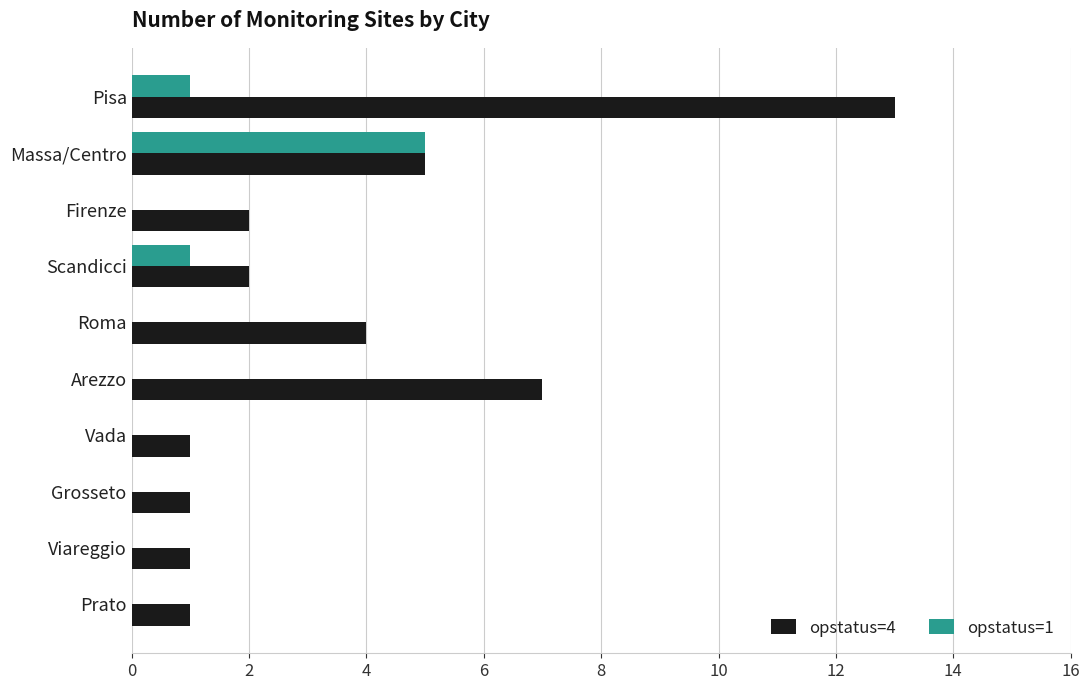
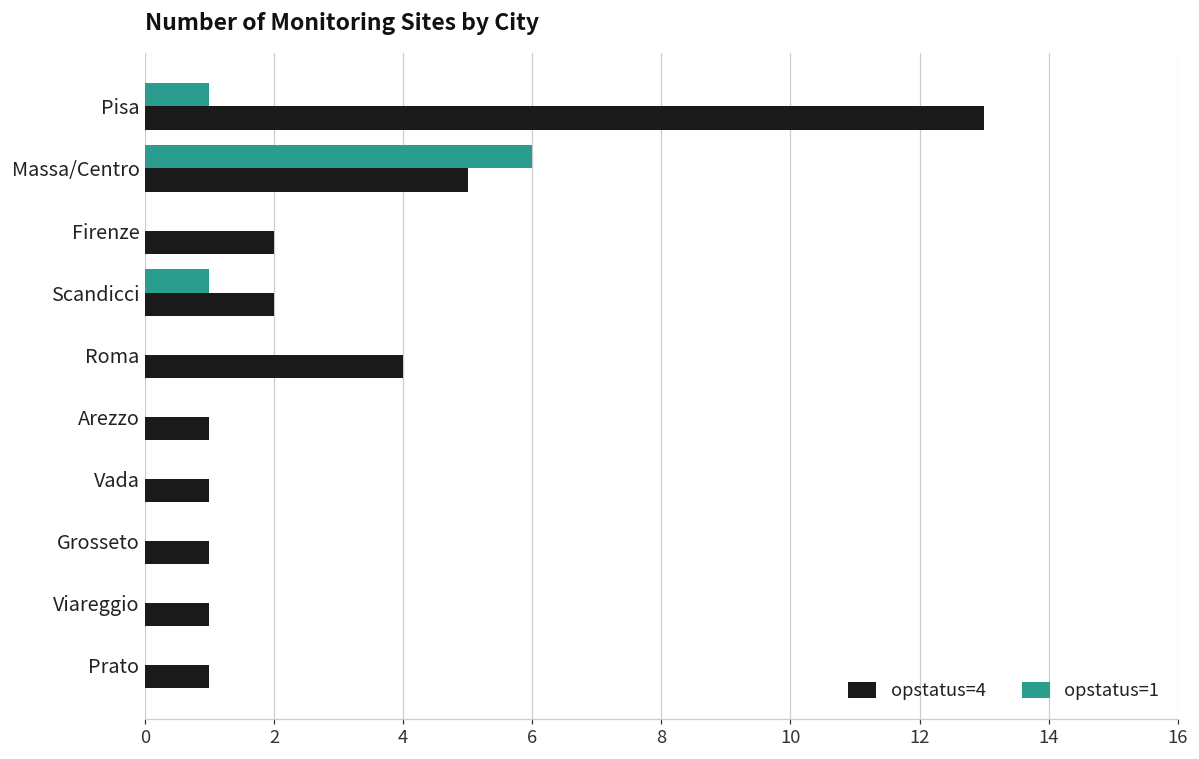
opstatus=1, Massa/Centro: 5 -> 6
opstatus=4, Arezzo: 7 -> 1
